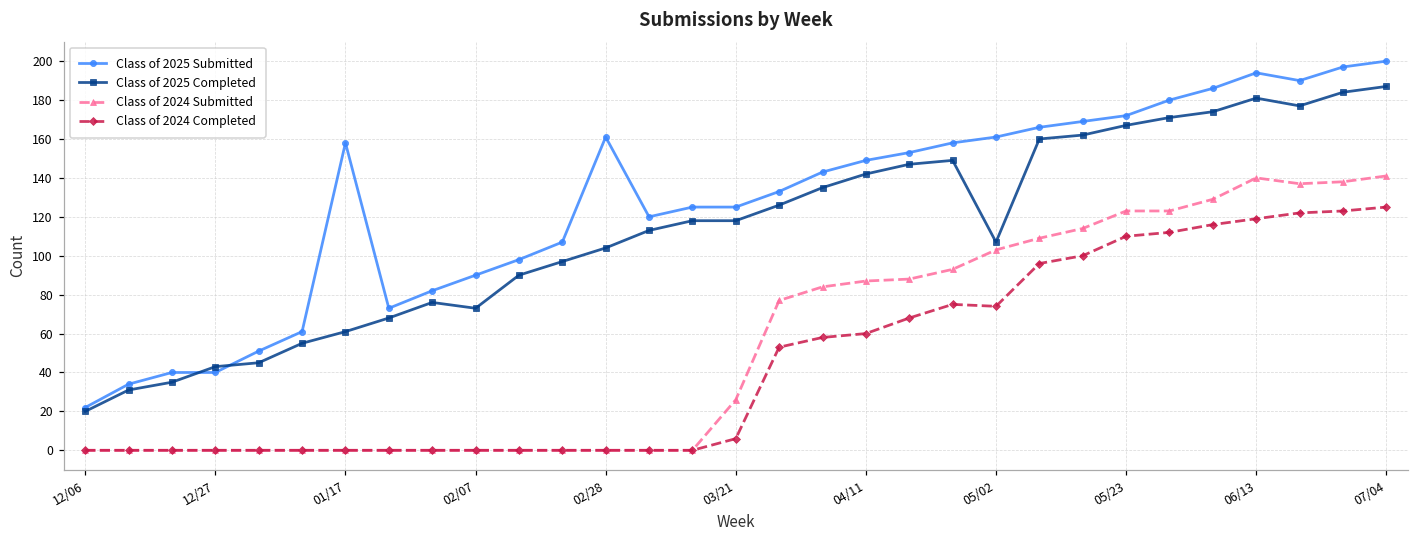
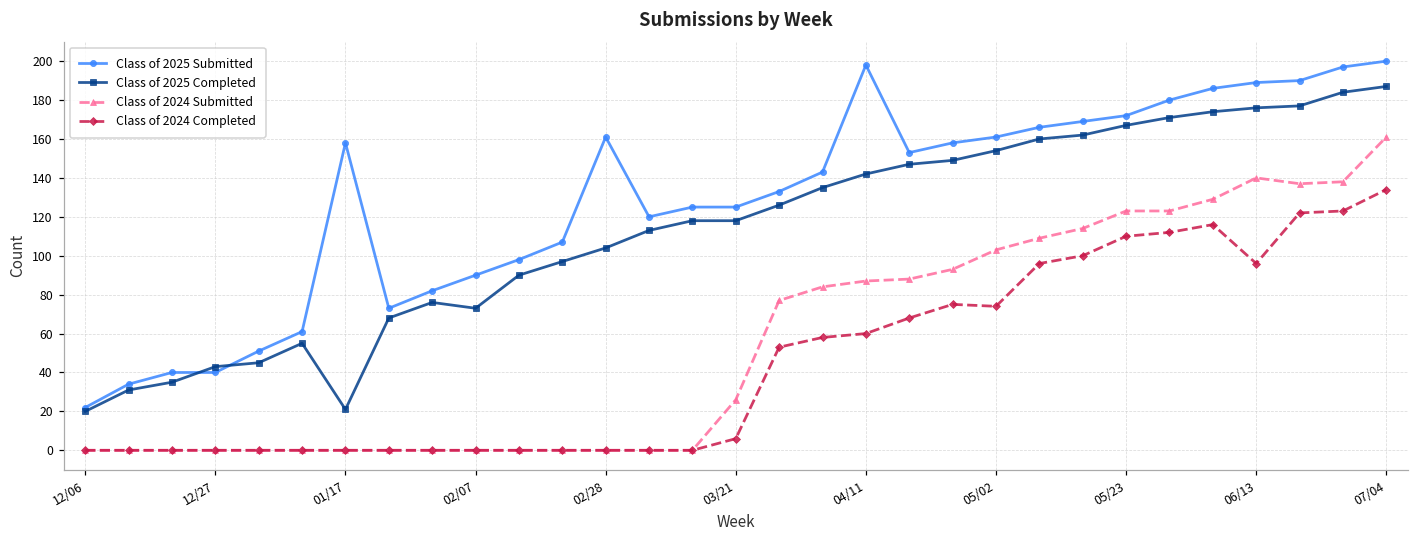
Class of 2025 Completed, 01/17: 61 -> 21
Class of 2025 Submitted, 04/11: 149 -> 198
Class of 2025 Completed, 05/02: 107 -> 154
Class of 2025 Submitted, 06/13: 194 -> 189
Class of 2025 Completed, 06/13: 181 -> 176
Class of 2024 Completed, 06/13: 119 -> 96
Class of 2024 Submitted, 07/04: 141 -> 161
Class of 2024 Completed, 07/04: 125 -> 134
